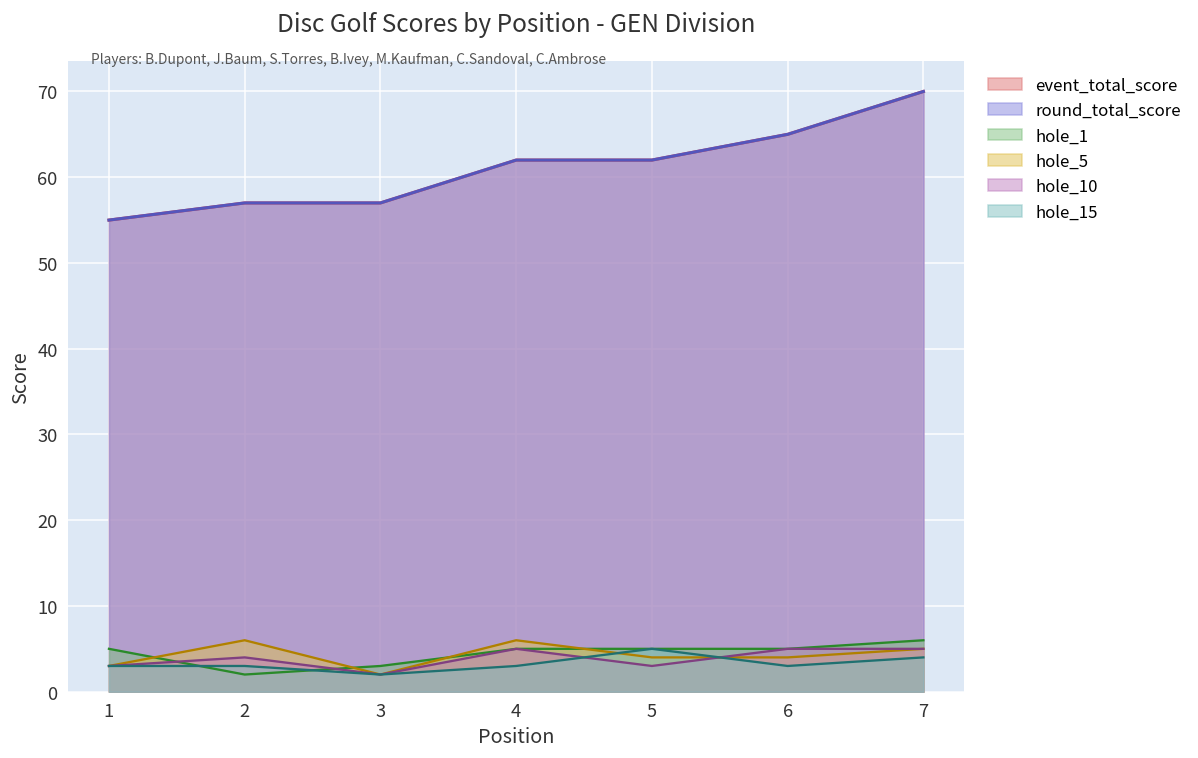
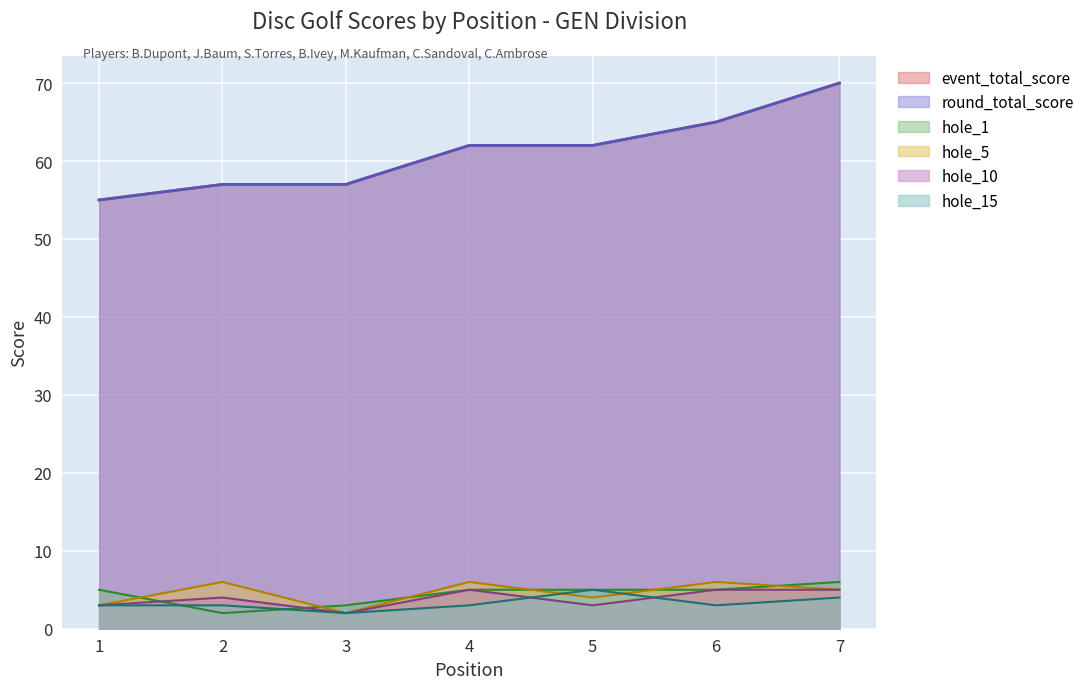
hole_5, 6: 4 -> 6
